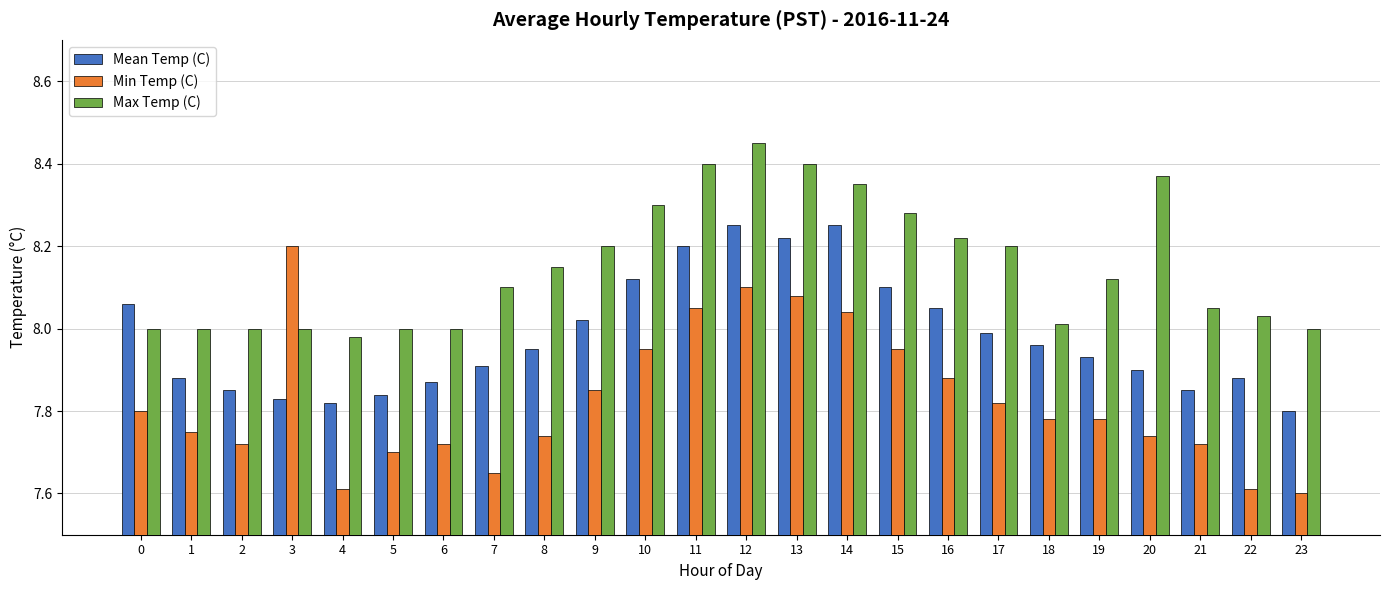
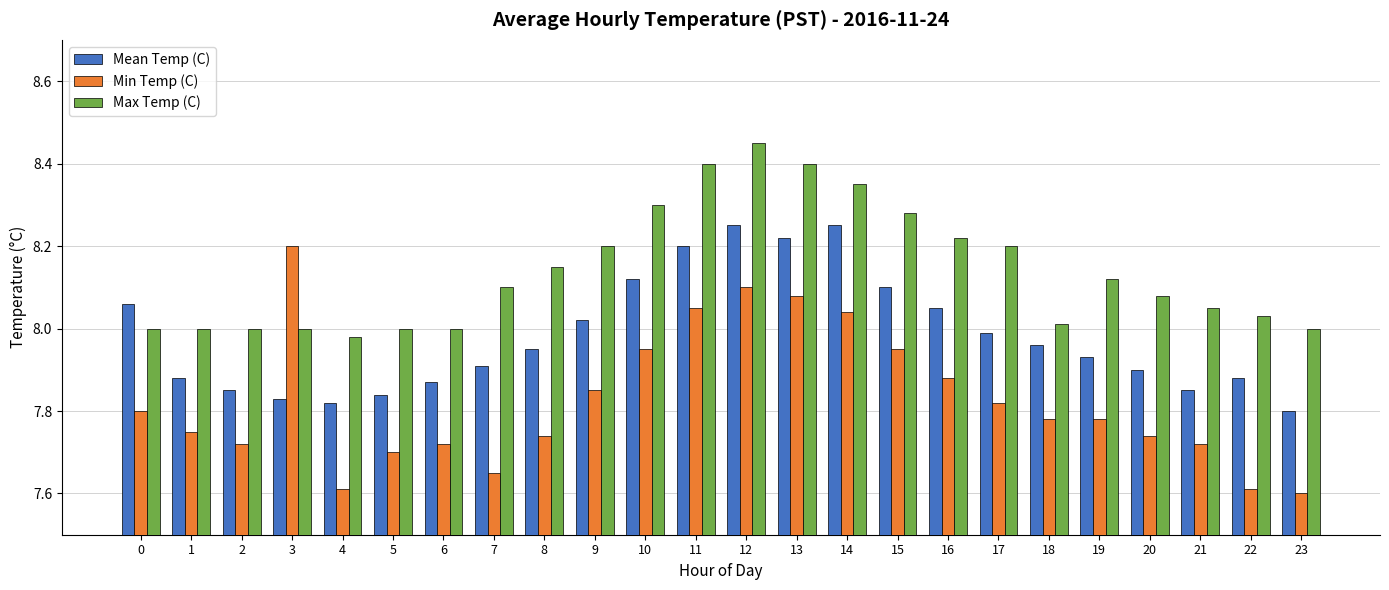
Max Temp (C), 20: 8.37 -> 8.08
